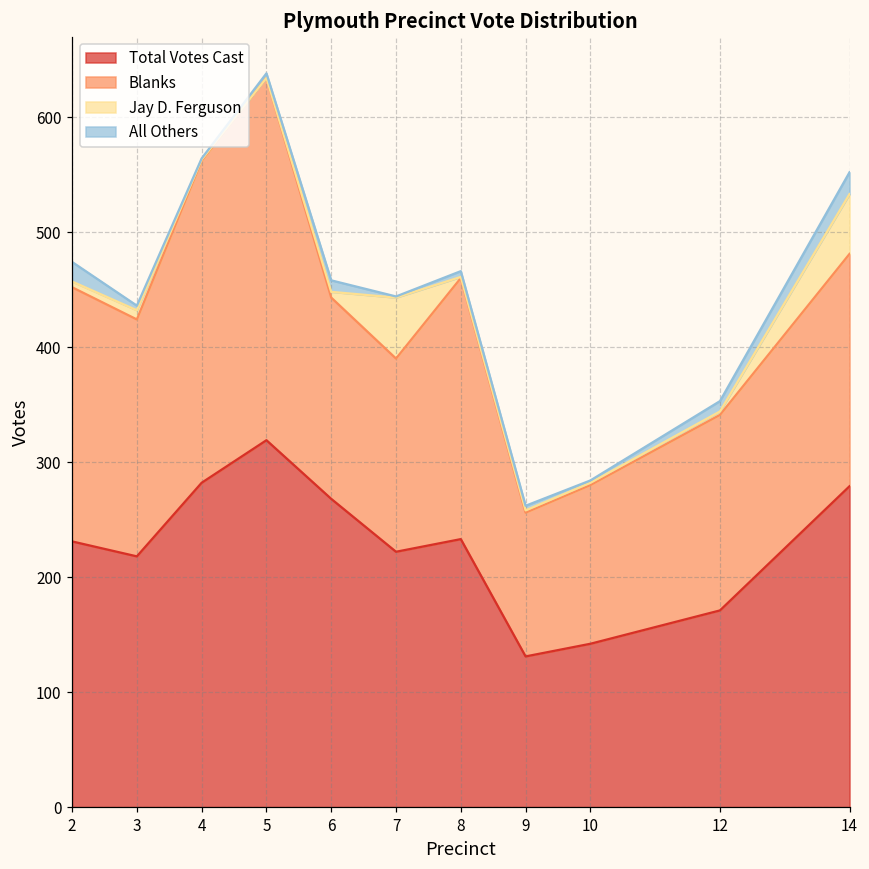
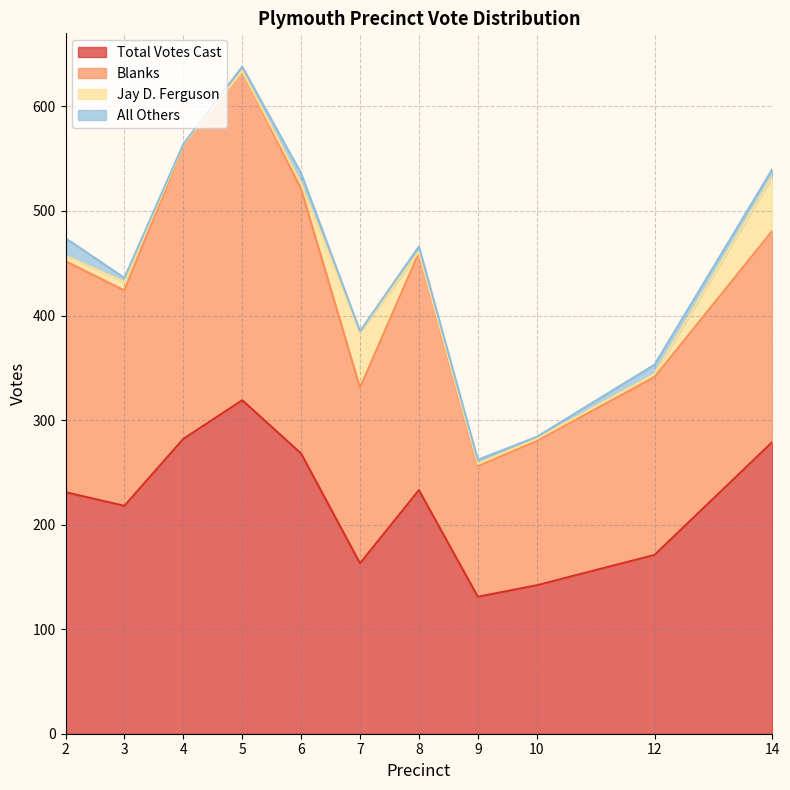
Blanks, 6: 175 -> 253
Total Votes Cast, 7: 222 -> 163
All Others, 14: 19 -> 7
